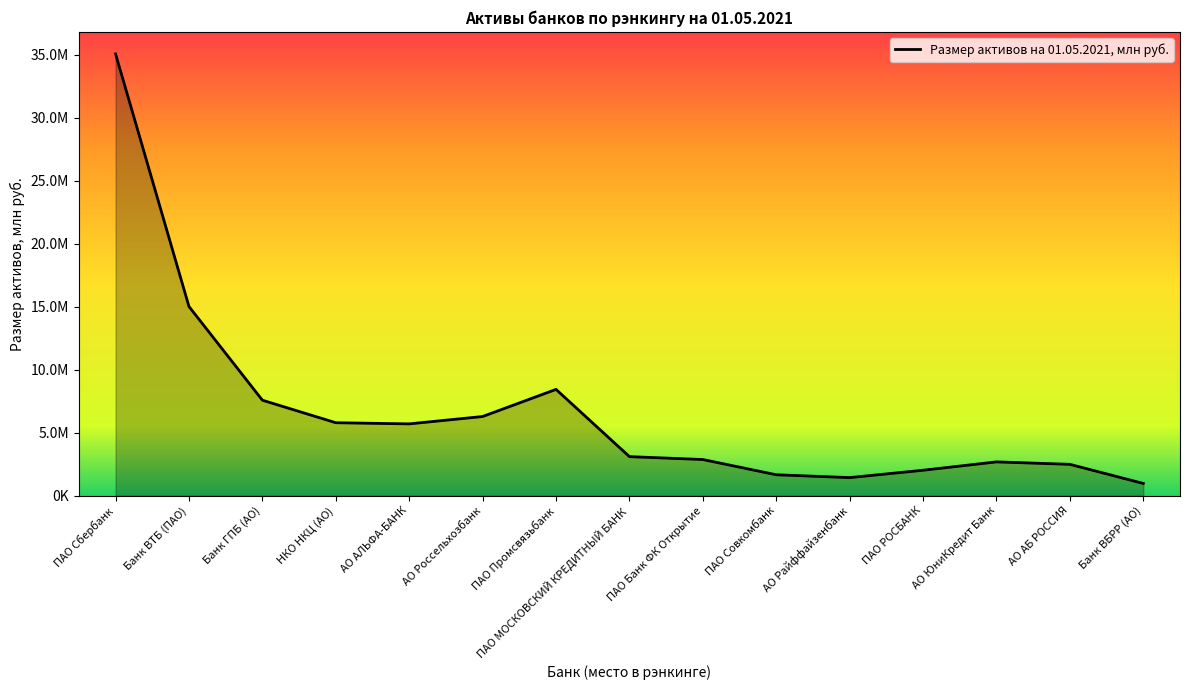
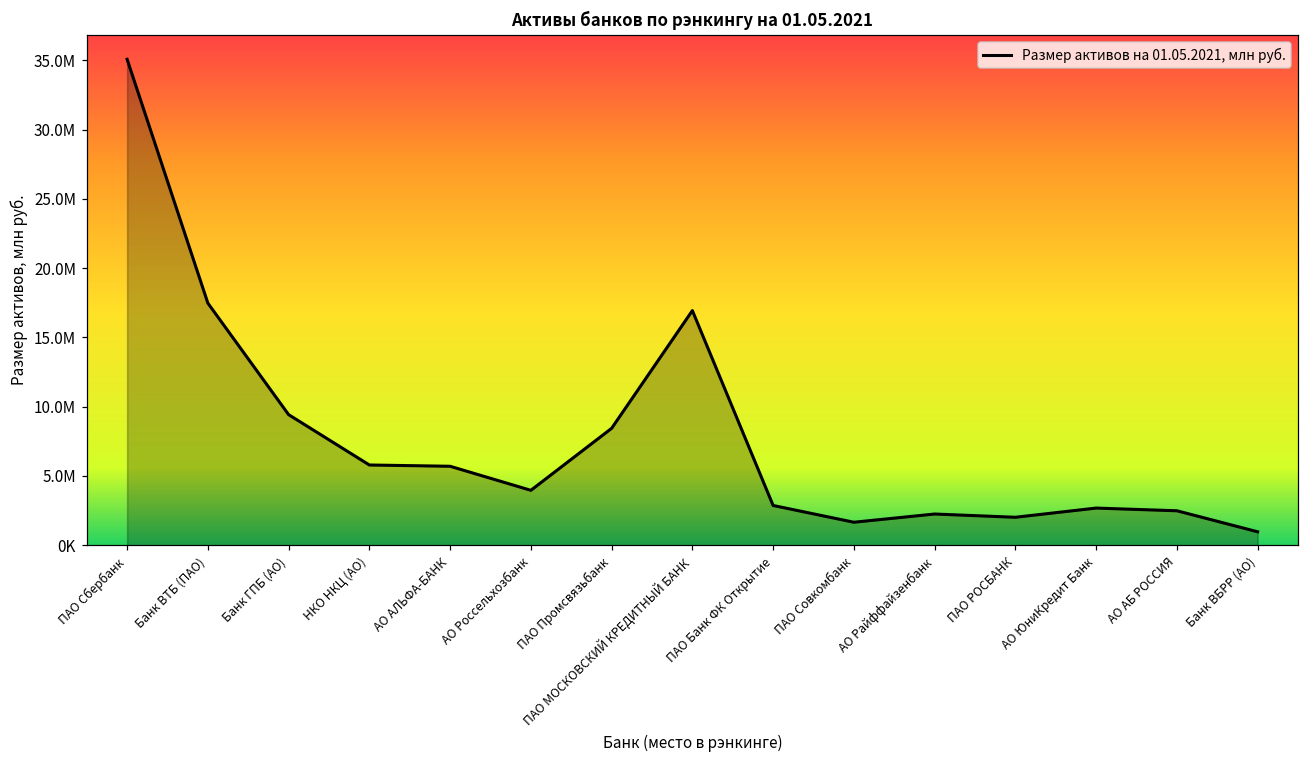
Банк ВТБ (ПАО): 15000000 -> 17500000
Банк ГПБ (АО): 7600000 -> 9400000
АО Россельхозбанк: 6300000 -> 4000000
ПАО МОСКОВСКИЙ КРЕДИТНЫЙ БАНК: 3100000 -> 16900000
АО Райффайзенбанк: 1400000 -> 2300000
